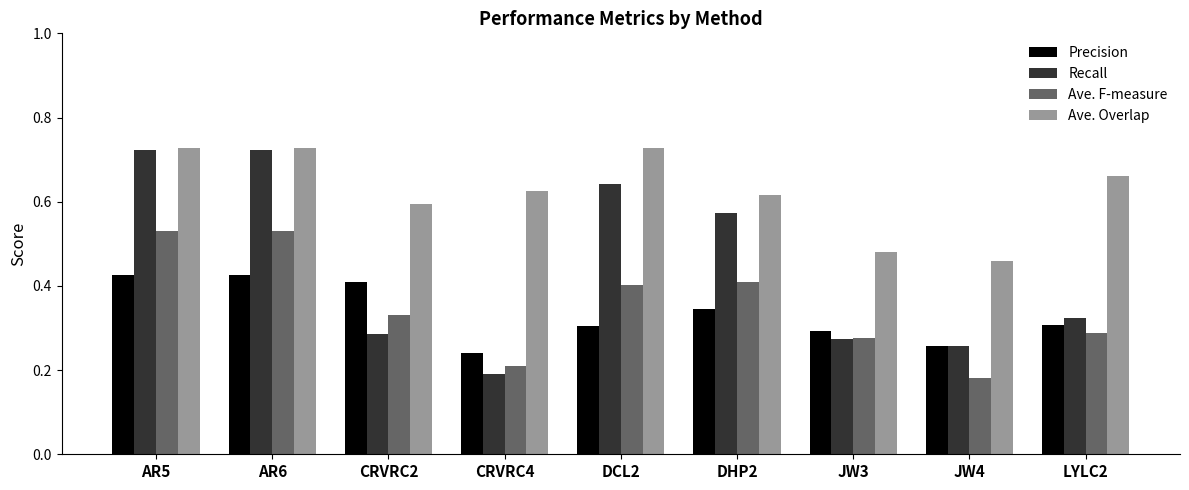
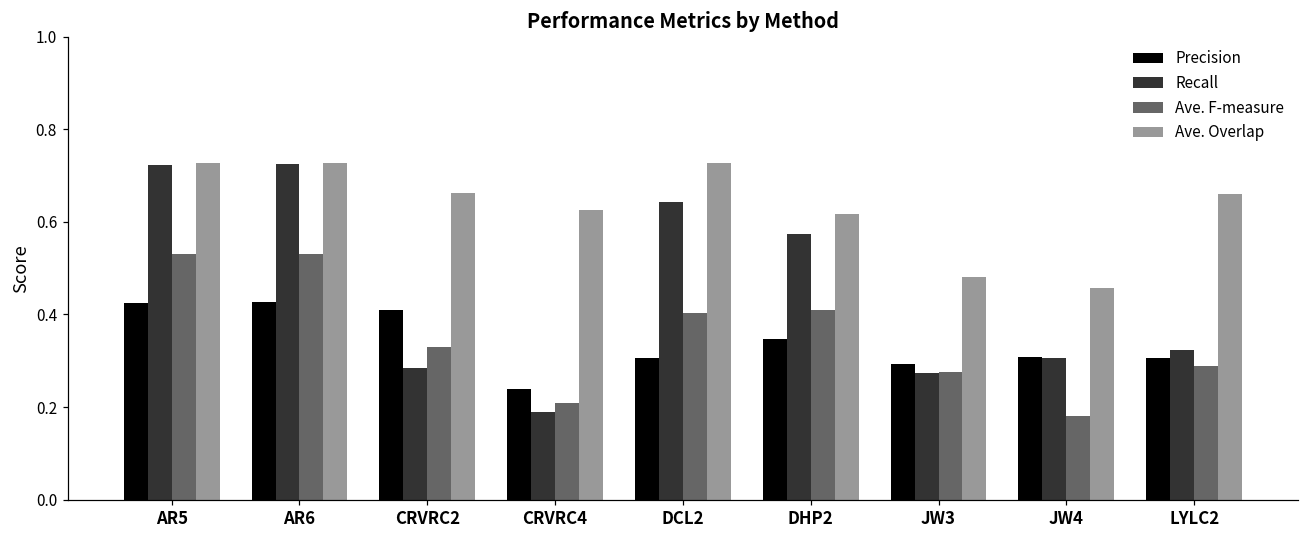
Ave. Overlap, CRVRC2: 0.59 -> 0.66
Precision, JW4: 0.26 -> 0.31
Recall, JW4: 0.26 -> 0.31
